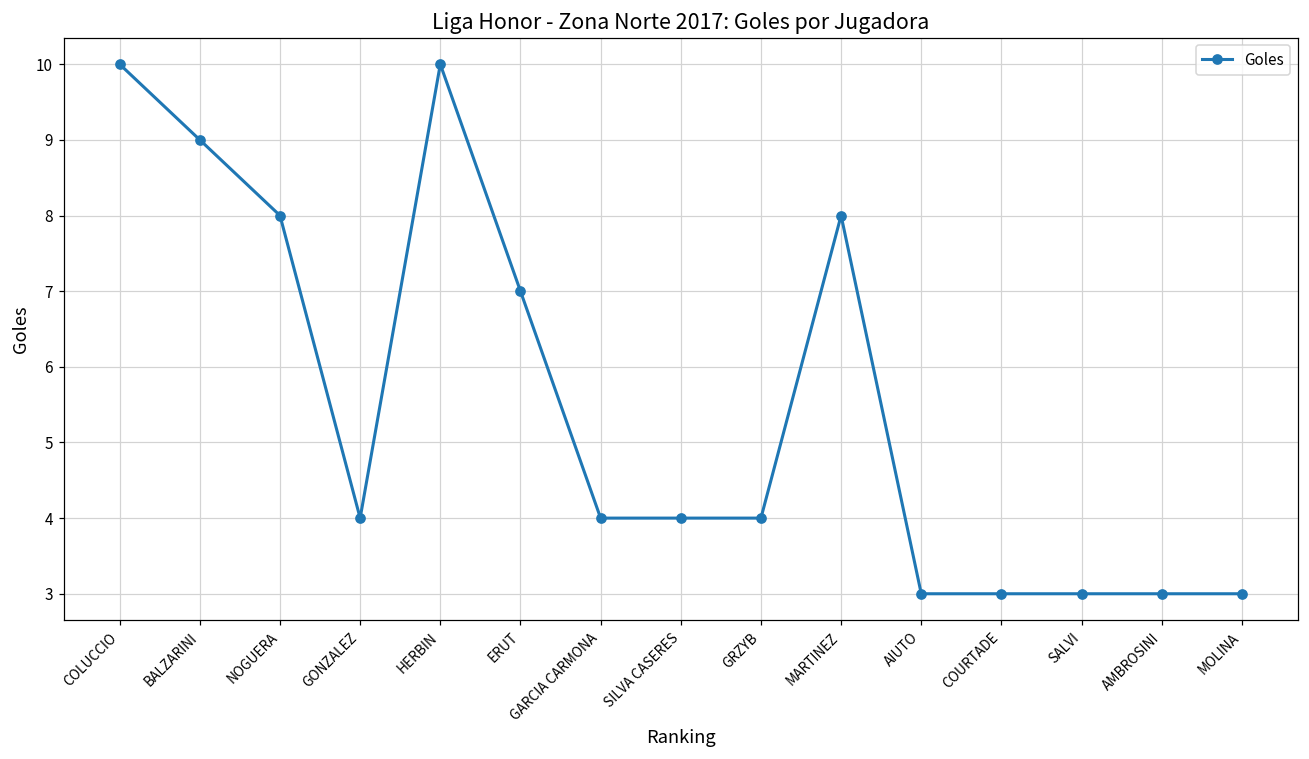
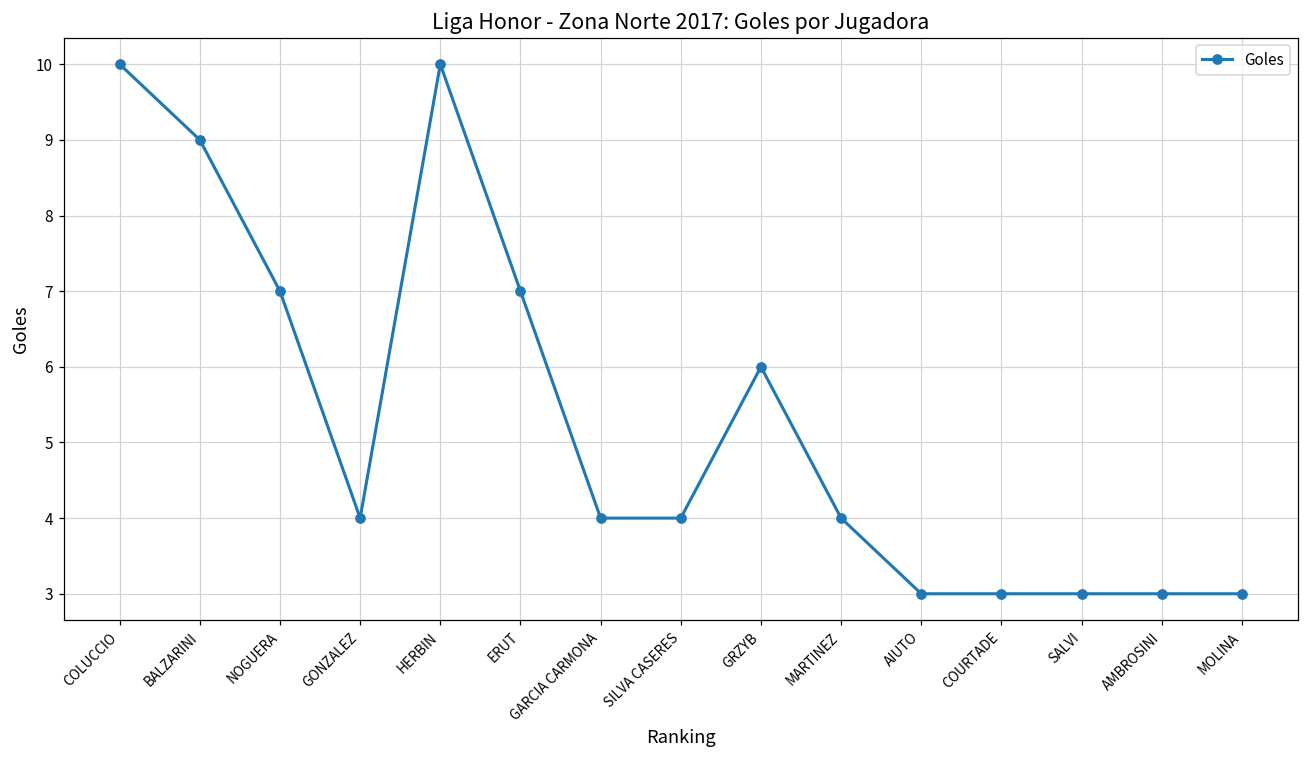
NOGUERA: 8 -> 7
GRZYB: 4 -> 6
MARTINEZ: 8 -> 4
